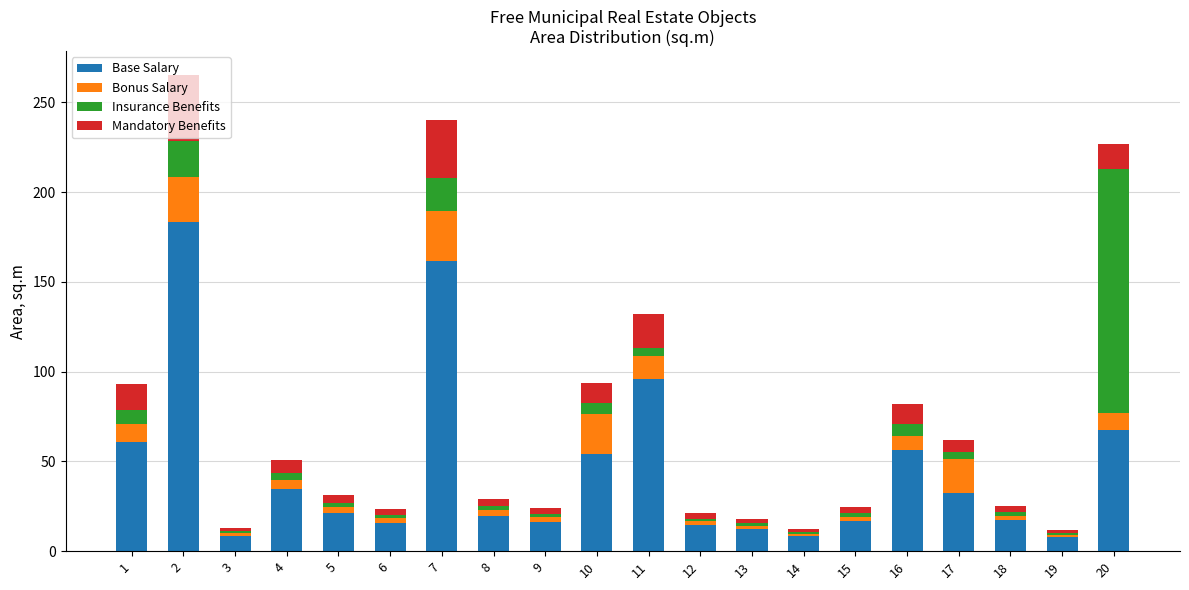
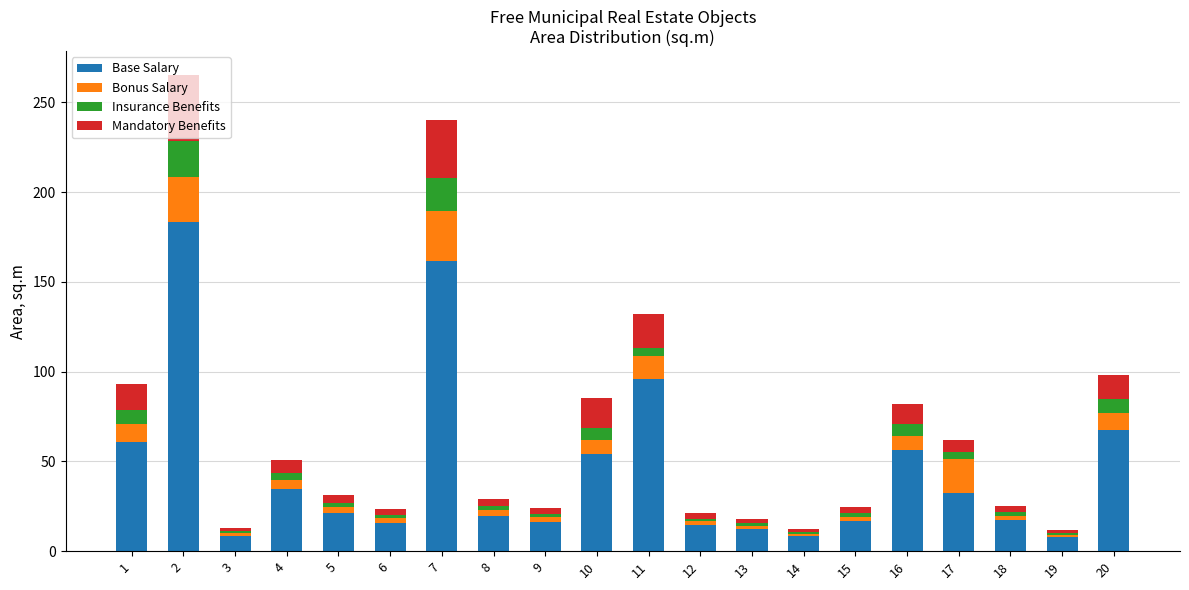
Bonus Salary, 10: 22 -> 8
Mandatory Benefits, 10: 11 -> 17
Insurance Benefits, 20: 136 -> 8
